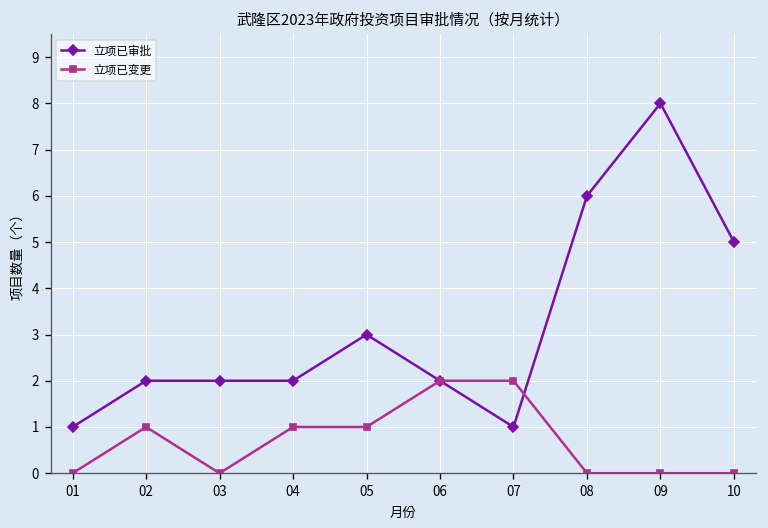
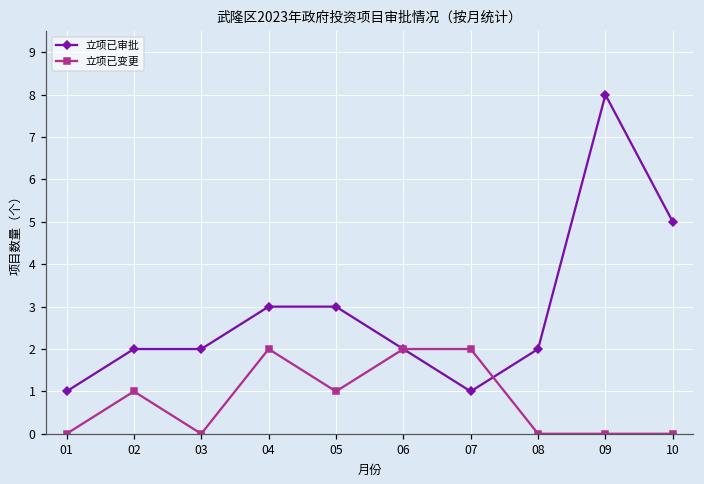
立项已审批, 04: 2 -> 3
立项已变更, 04: 1 -> 2
立项已审批, 08: 6 -> 2
